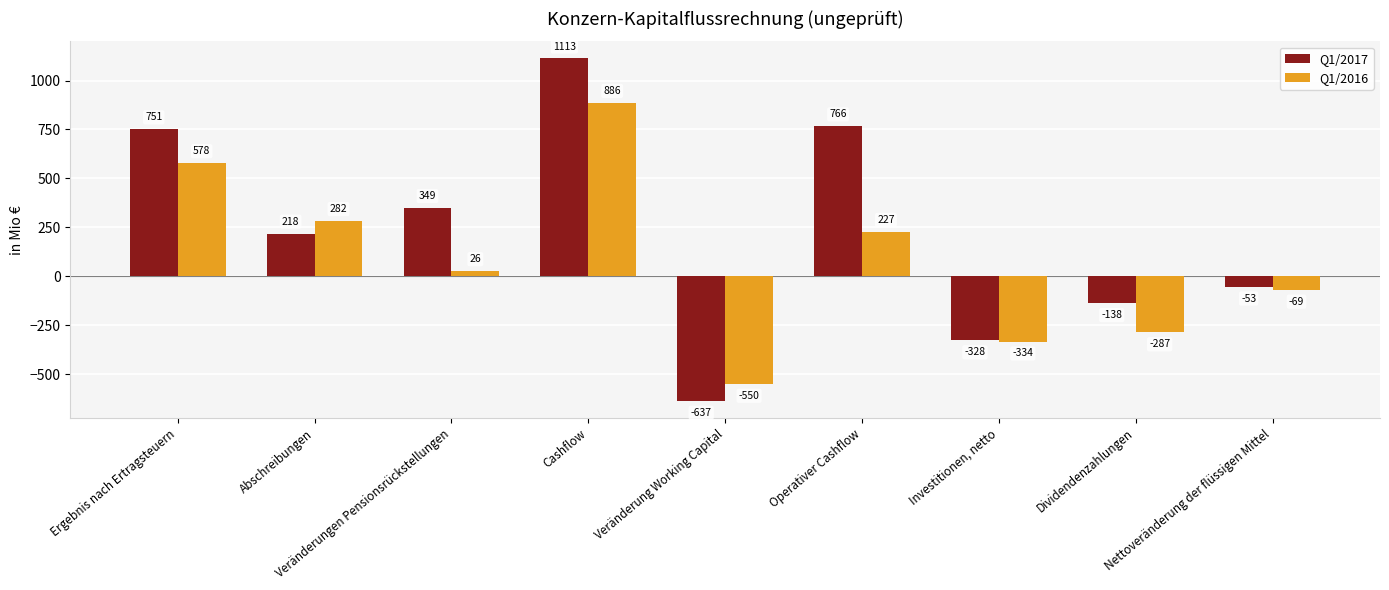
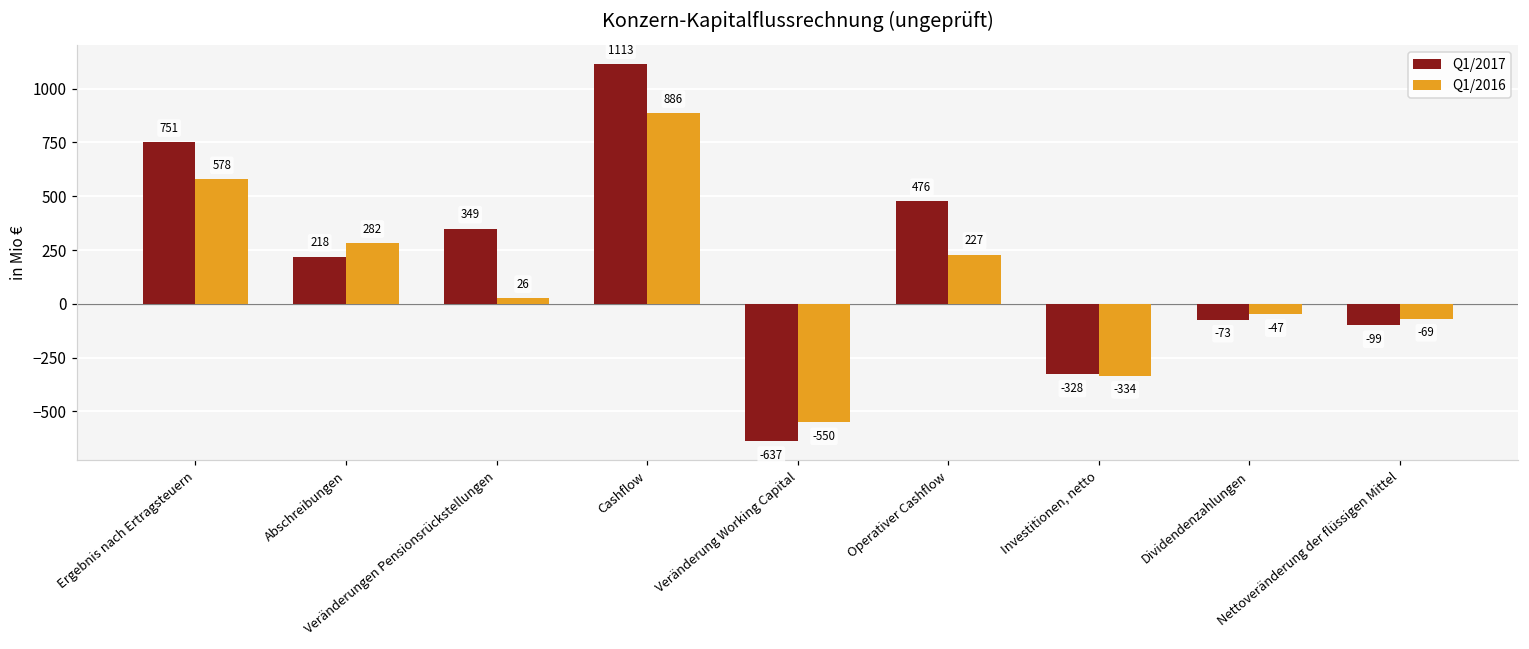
Q1/2017, Operativer Cashflow: 766 -> 476
Q1/2017, Dividendenzahlungen: -138 -> -73
Q1/2016, Dividendenzahlungen: -287 -> -47
Q1/2017, Nettoveränderung der flüssigen Mittel: -53 -> -99
